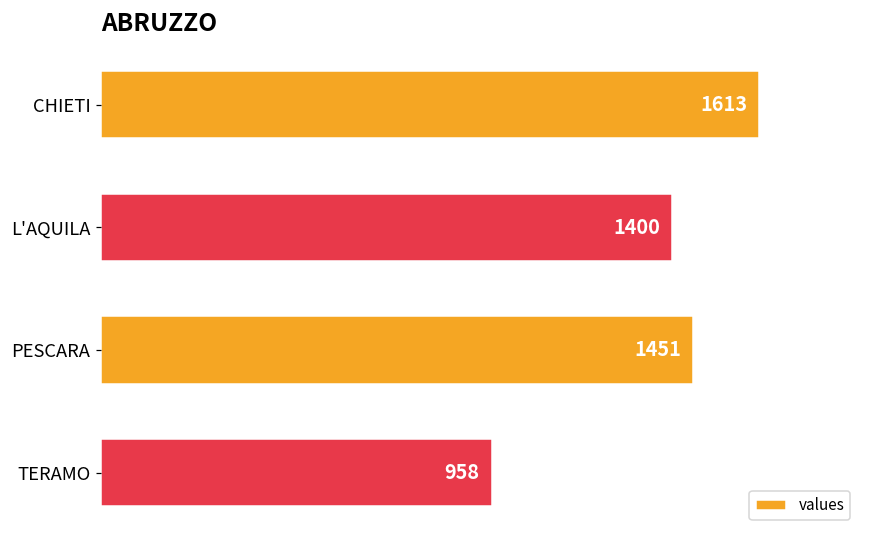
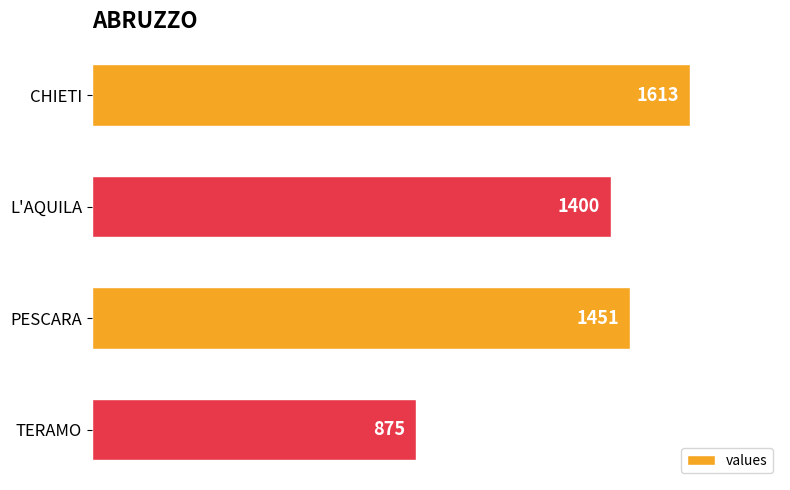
TERAMO: 958 -> 875
